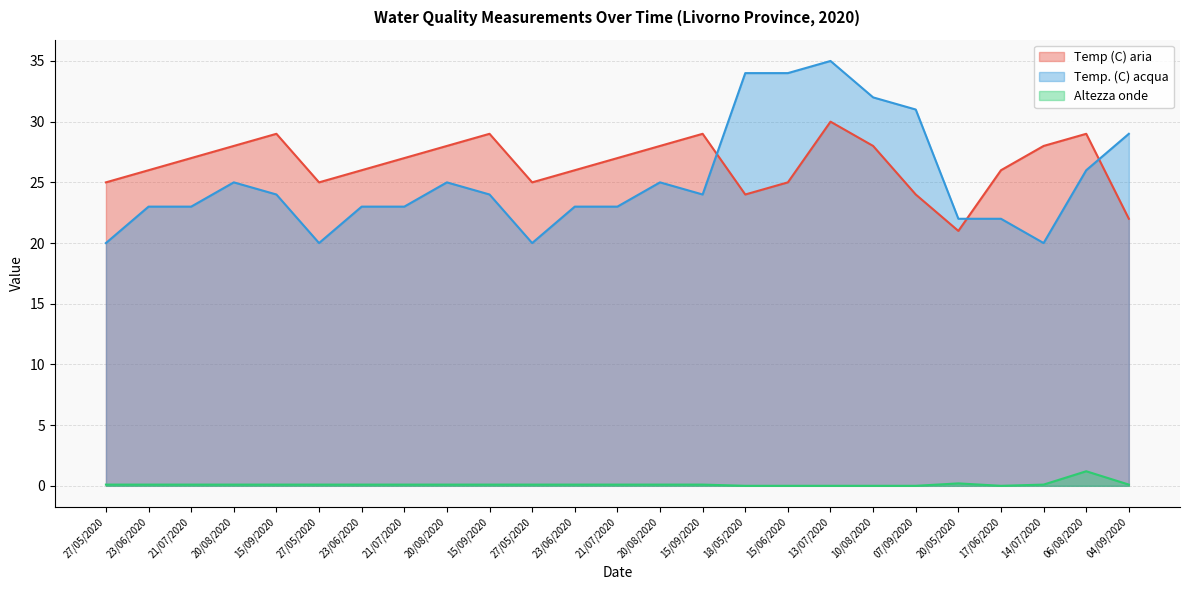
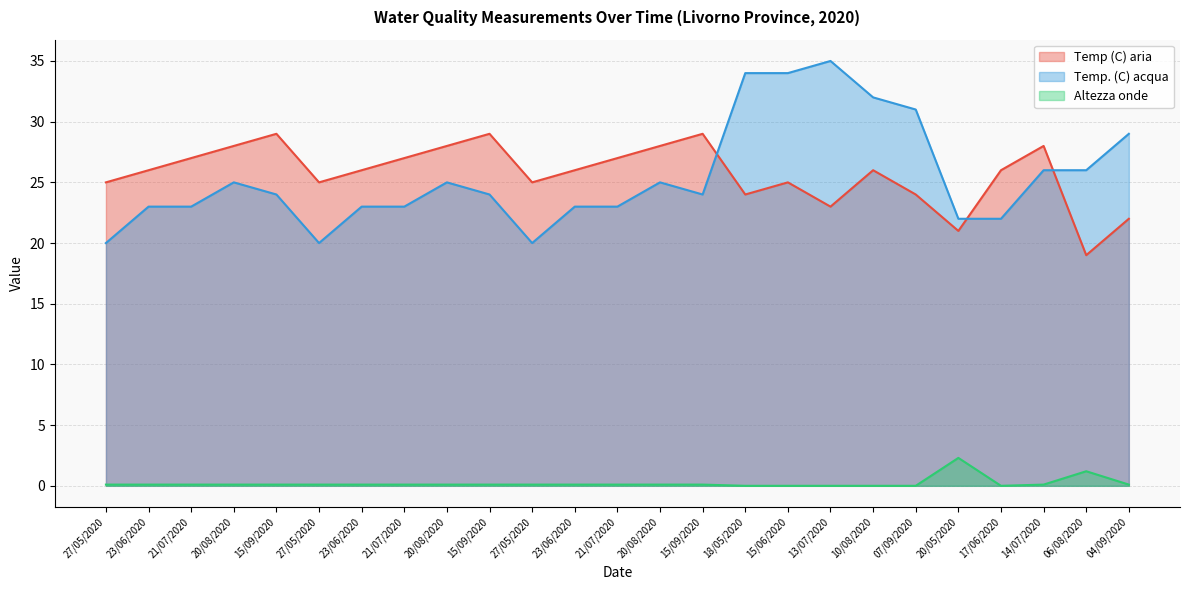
Temp (C) aria, 13/07/2020: 30 -> 23
Temp (C) aria, 10/08/2020: 28 -> 26
Altezza onde, 20/05/2020: 0.2 -> 2.3
Temp. (C) acqua, 14/07/2020: 20 -> 26
Temp (C) aria, 06/08/2020: 29 -> 19
